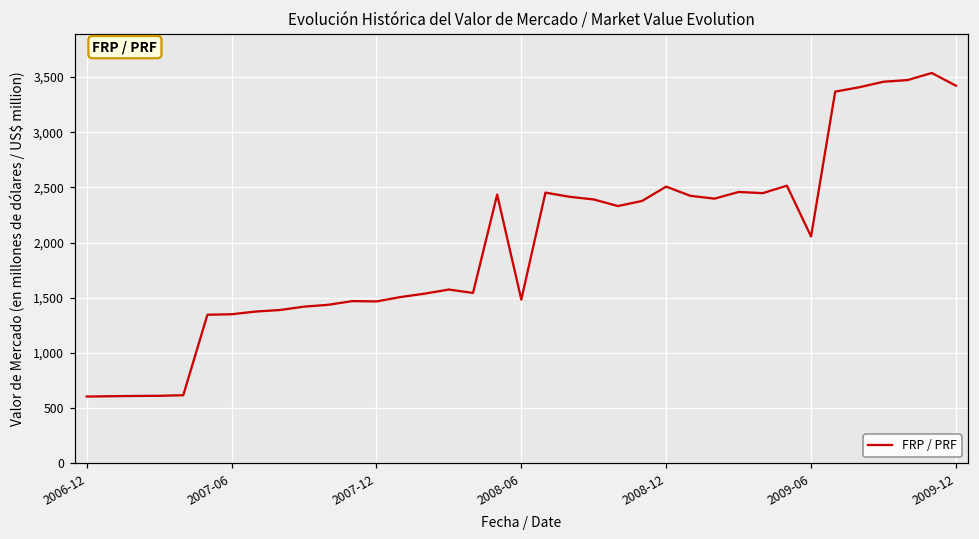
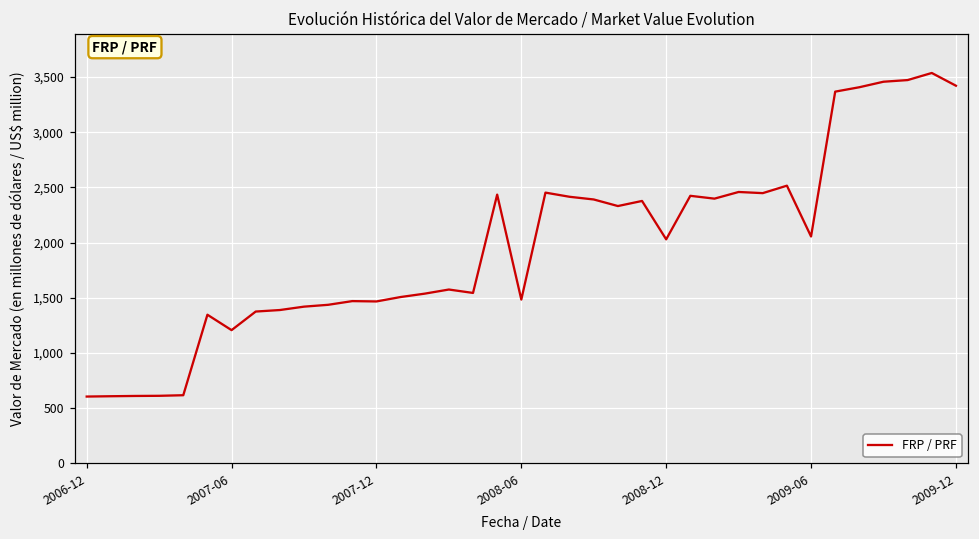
2007-06: 1,350 -> 1,210
2008-12: 2,510 -> 2,030
